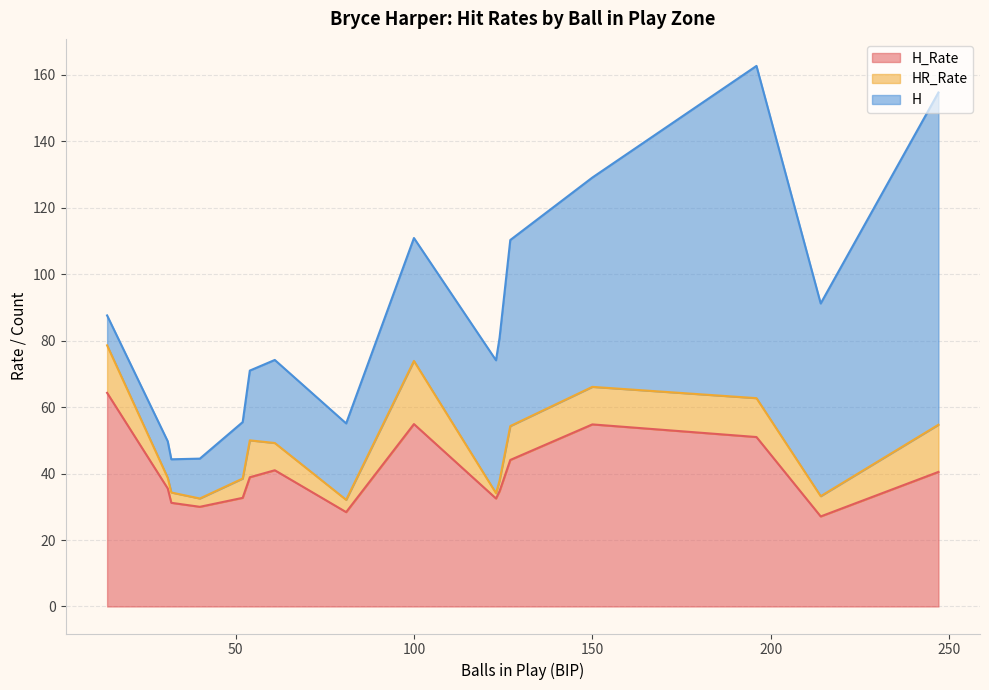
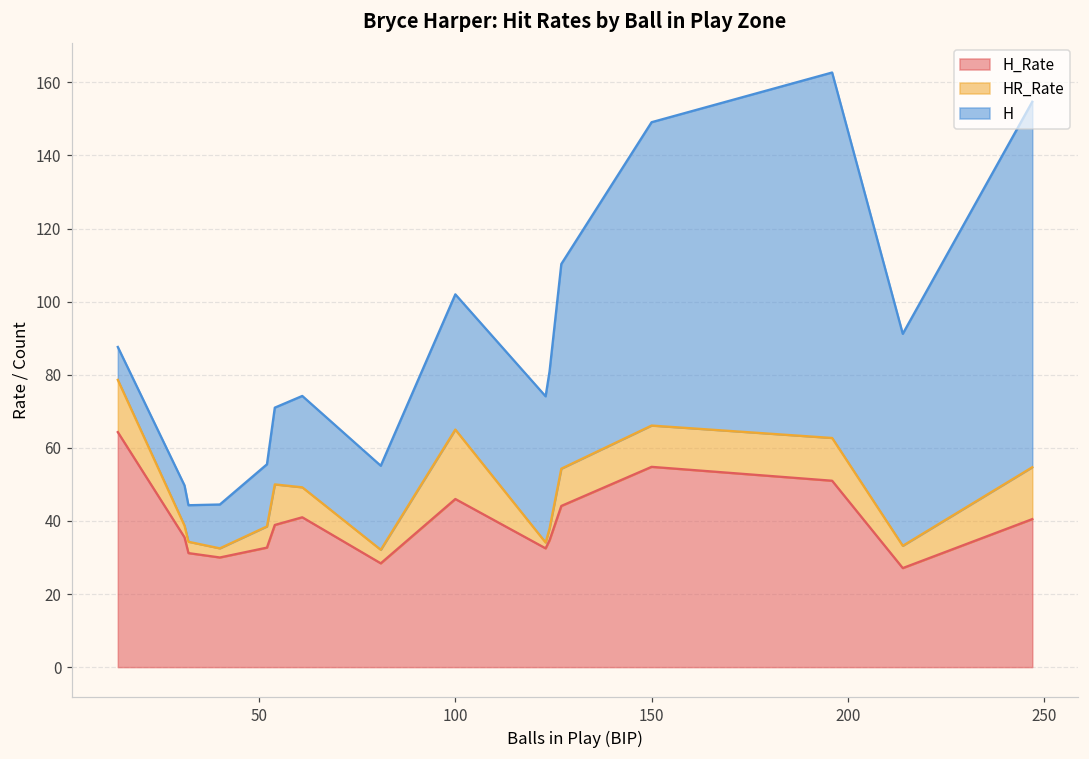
H_Rate, 100: 55 -> 46
H, 150: 63 -> 83
